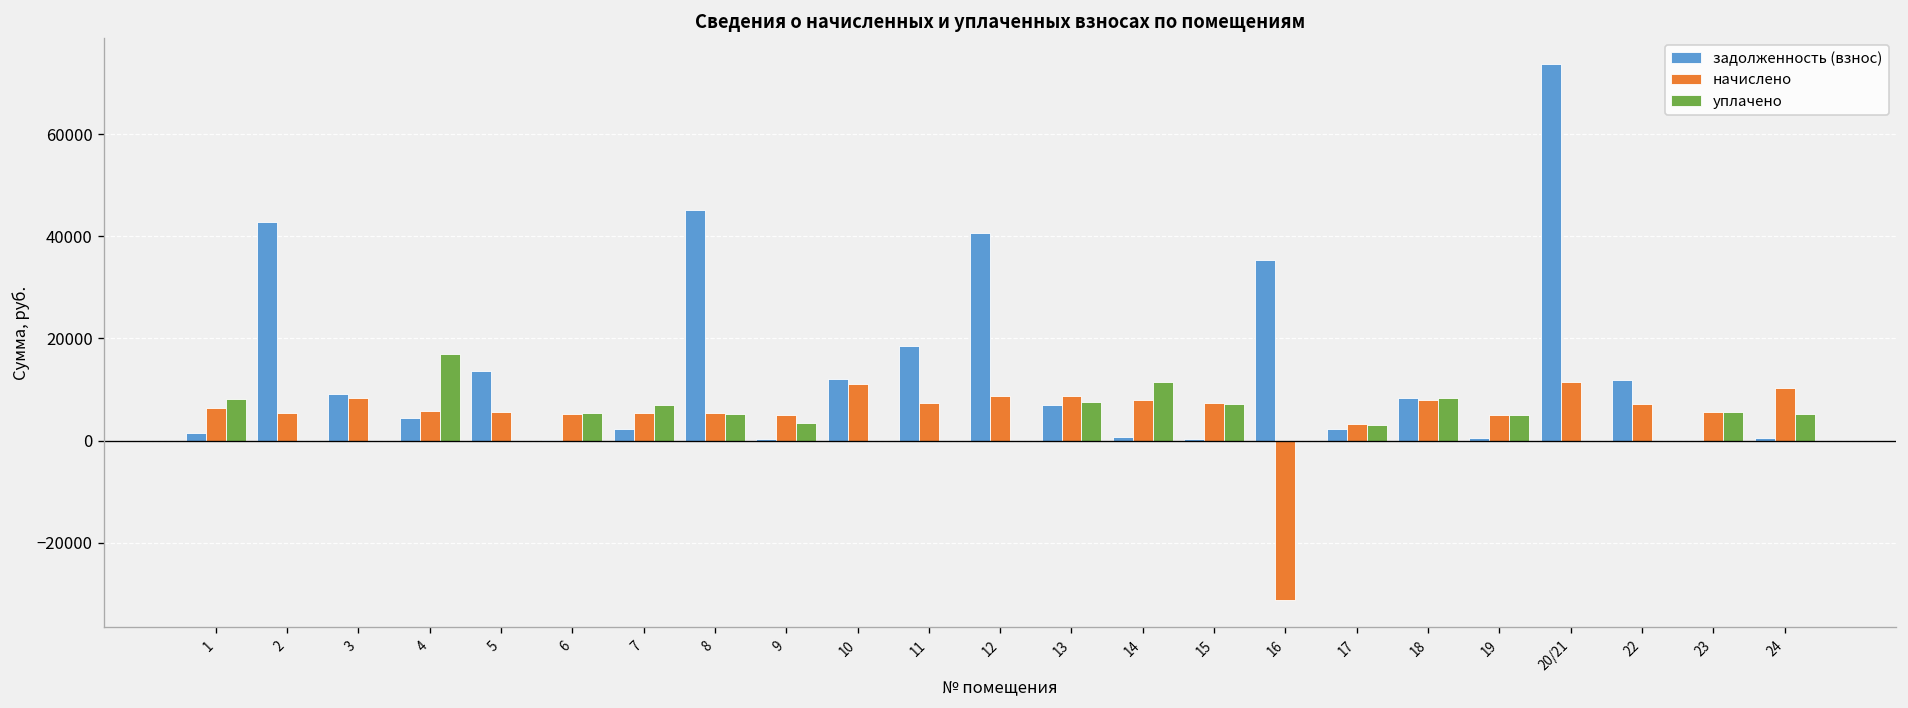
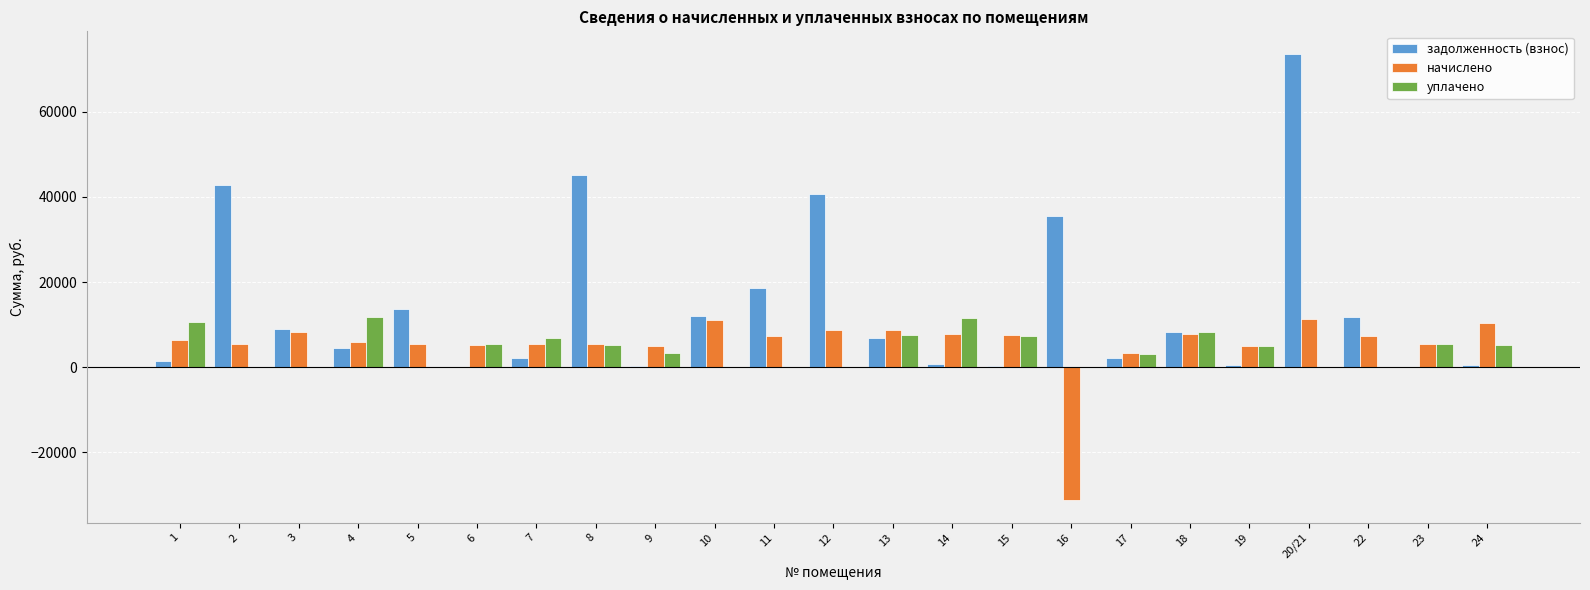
уплачено, 1: 8000 -> 11000
уплачено, 4: 17000 -> 12000
